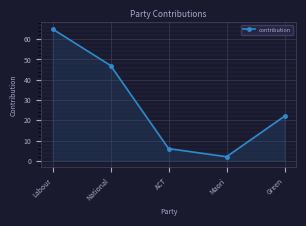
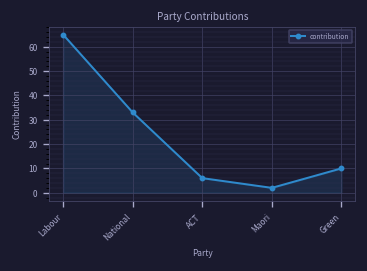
National: 47 -> 33
Green: 22 -> 10
